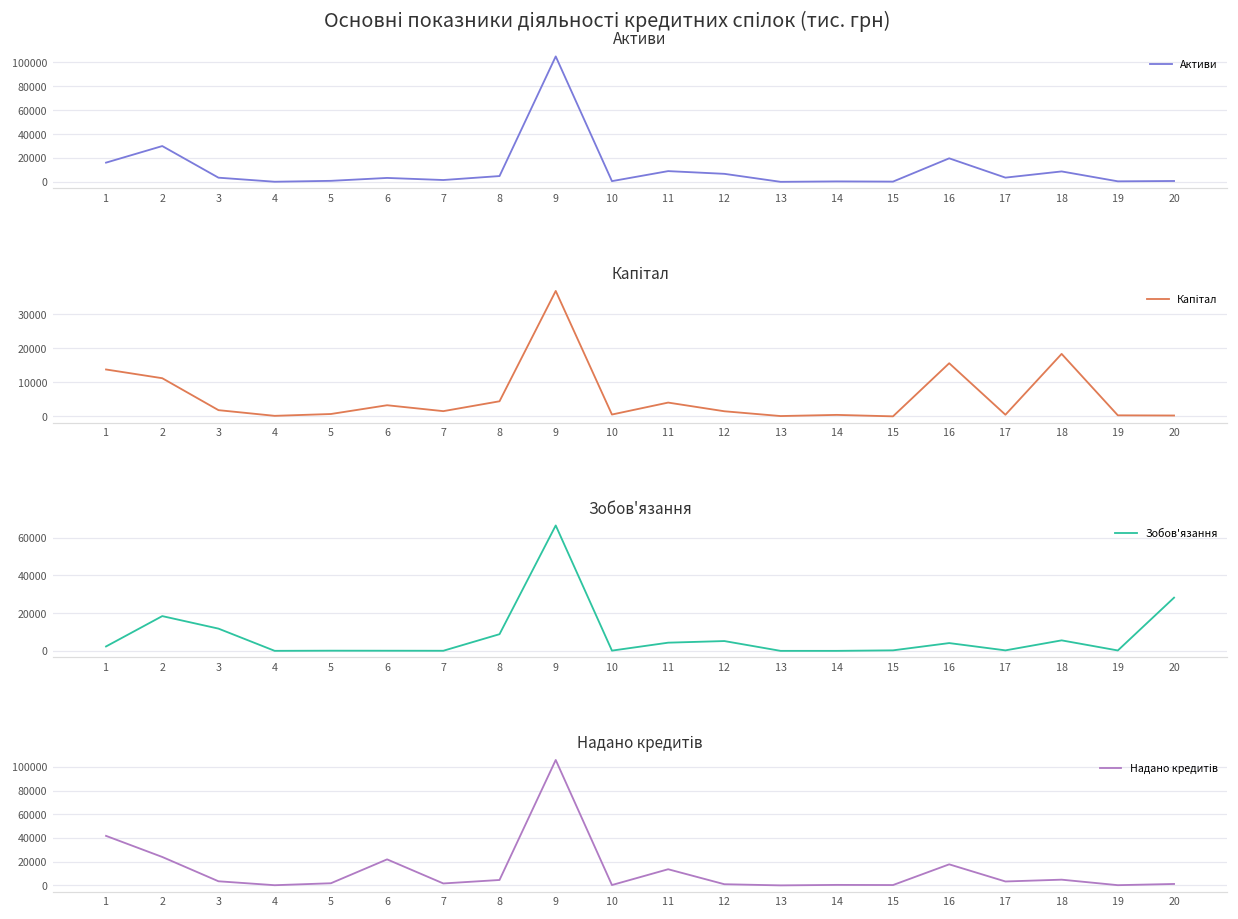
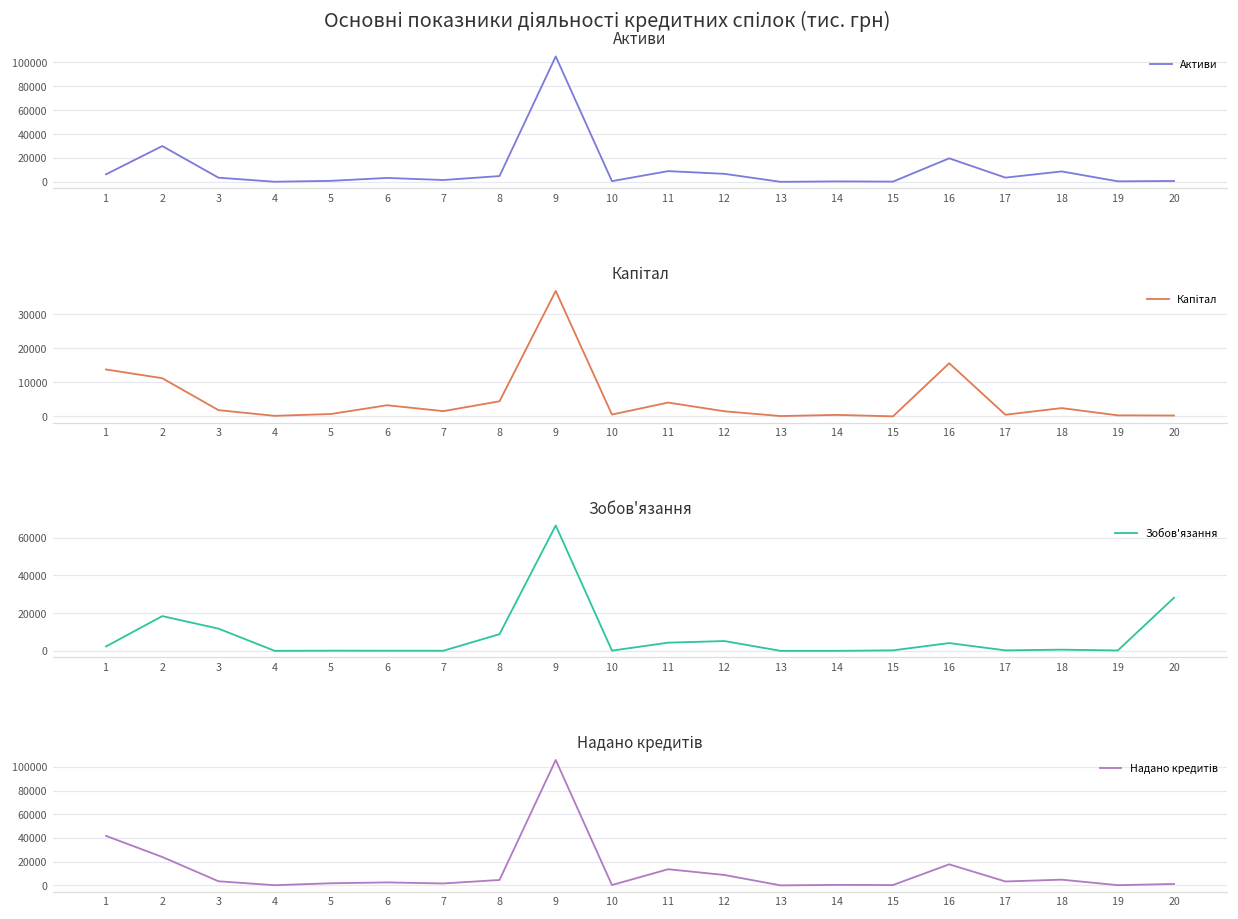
Активи, 1: 16000 -> 6000
Капітал, 18: 18000 -> 2000
Зобов'язання, 18: 6000 -> 1000
Надано кредитів, 6: 22000 -> 3000
Надано кредитів, 12: 1000 -> 9000
